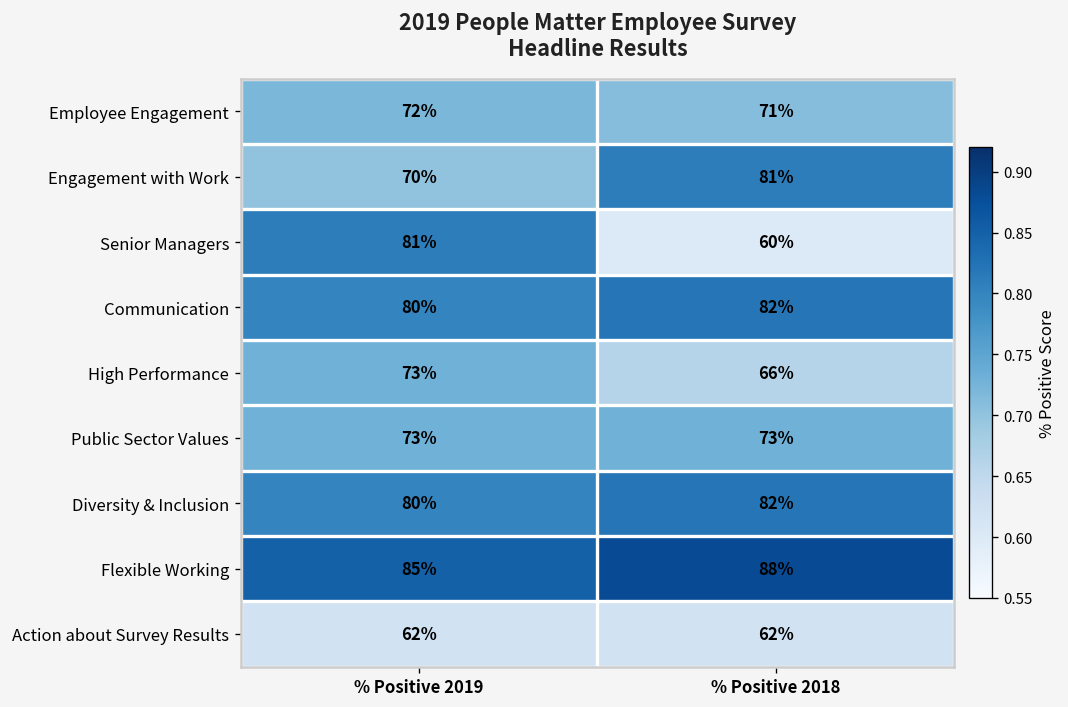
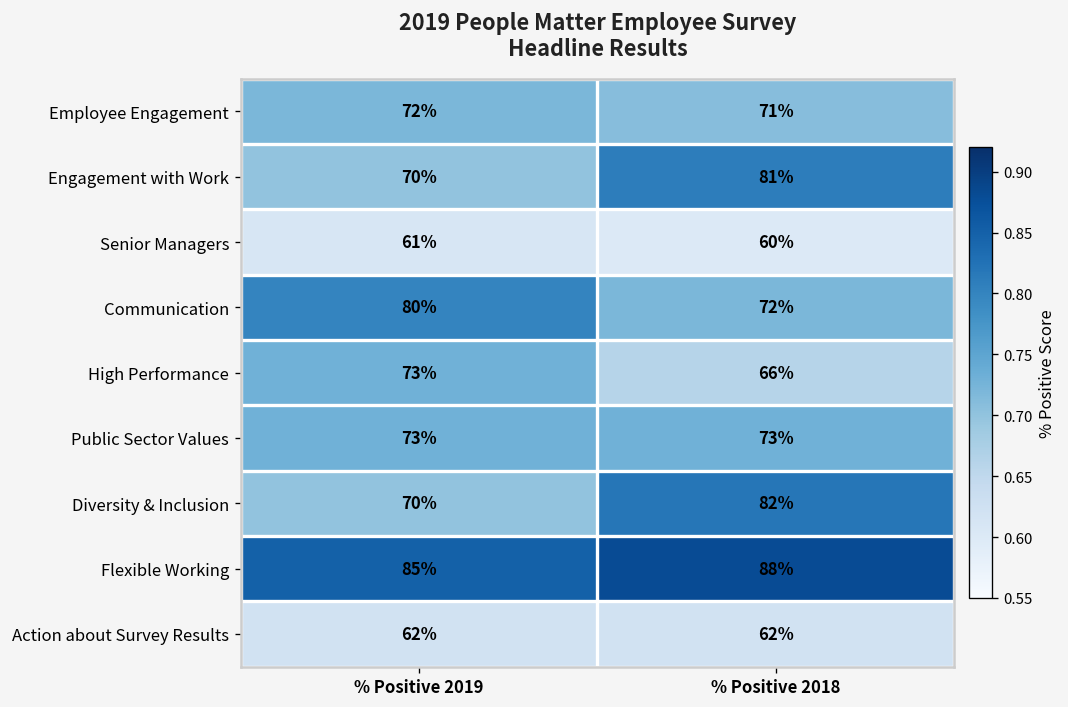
Senior Managers, % Positive 2019: 81% -> 61%
Communication, % Positive 2018: 82% -> 72%
Diversity & Inclusion, % Positive 2019: 80% -> 70%
